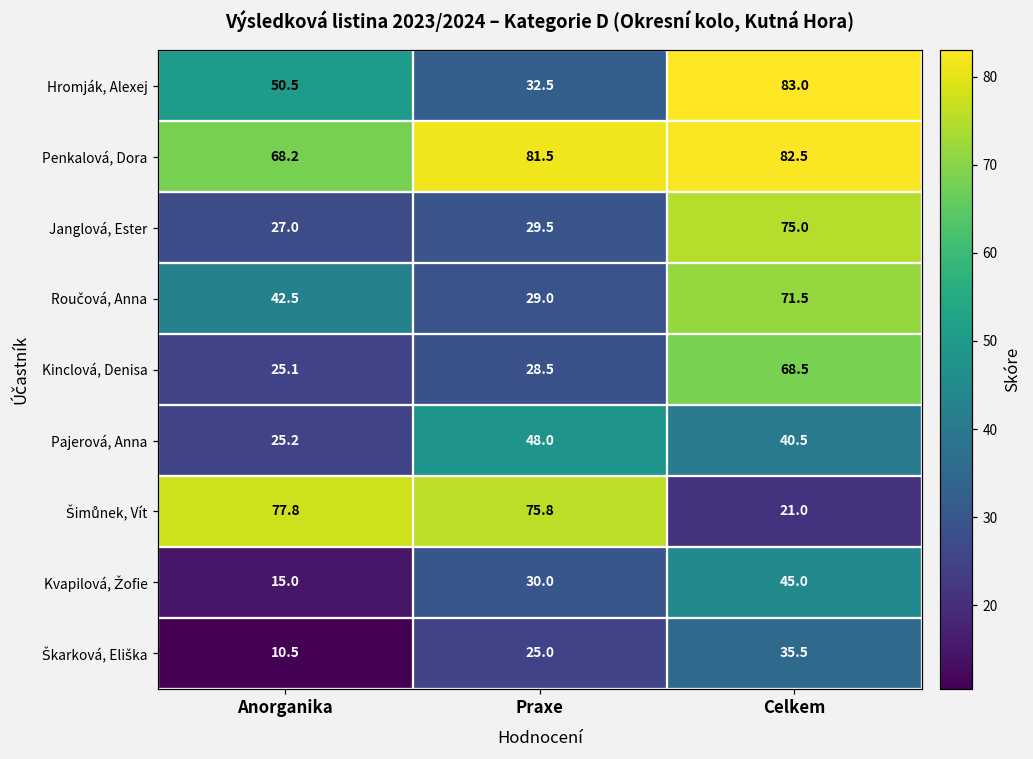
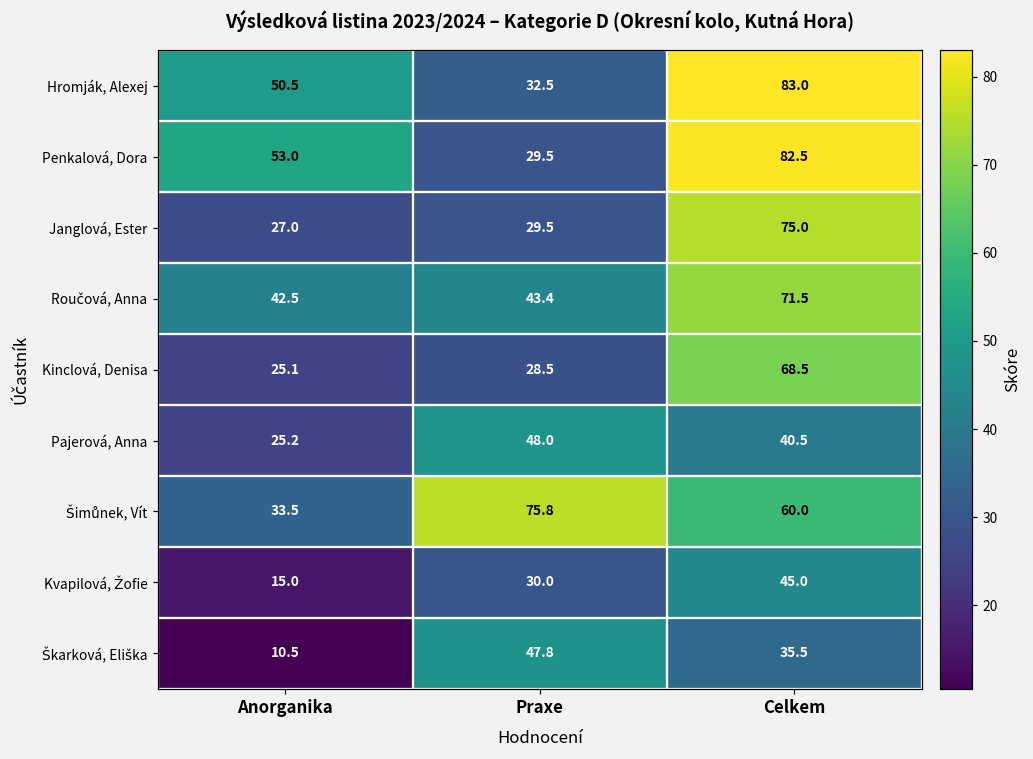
Penkalová, Dora, Anorganika: 68.2 -> 53.0
Penkalová, Dora, Praxe: 81.5 -> 29.5
Roučová, Anna, Praxe: 29.0 -> 43.4
Šimůnek, Vít, Anorganika: 77.8 -> 33.5
Šimůnek, Vít, Celkem: 21.0 -> 60.0
Škarková, Eliška, Praxe: 25.0 -> 47.8
